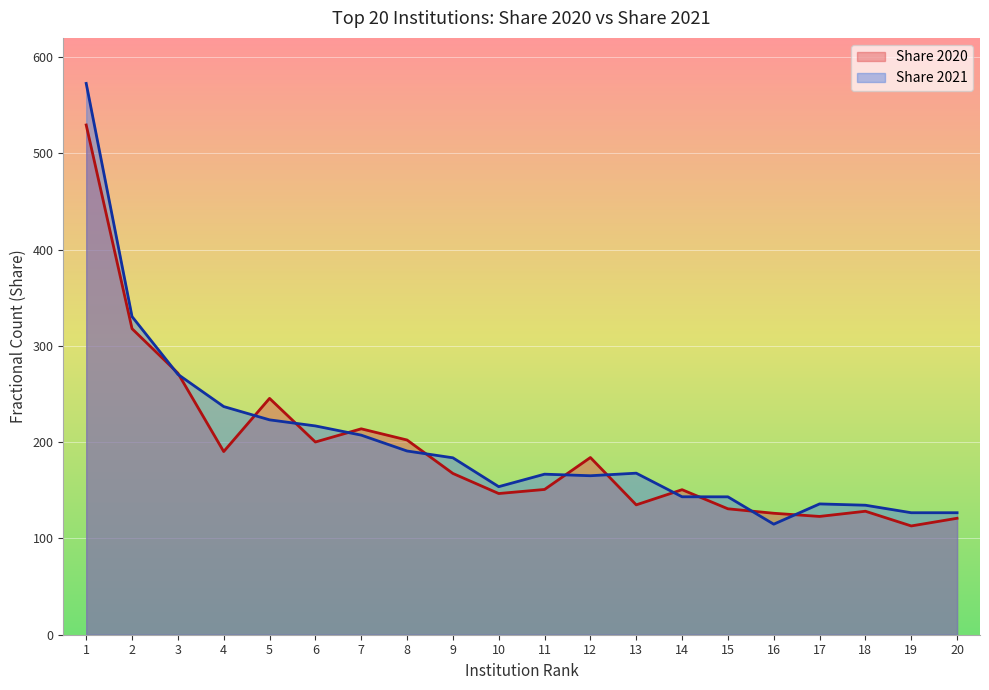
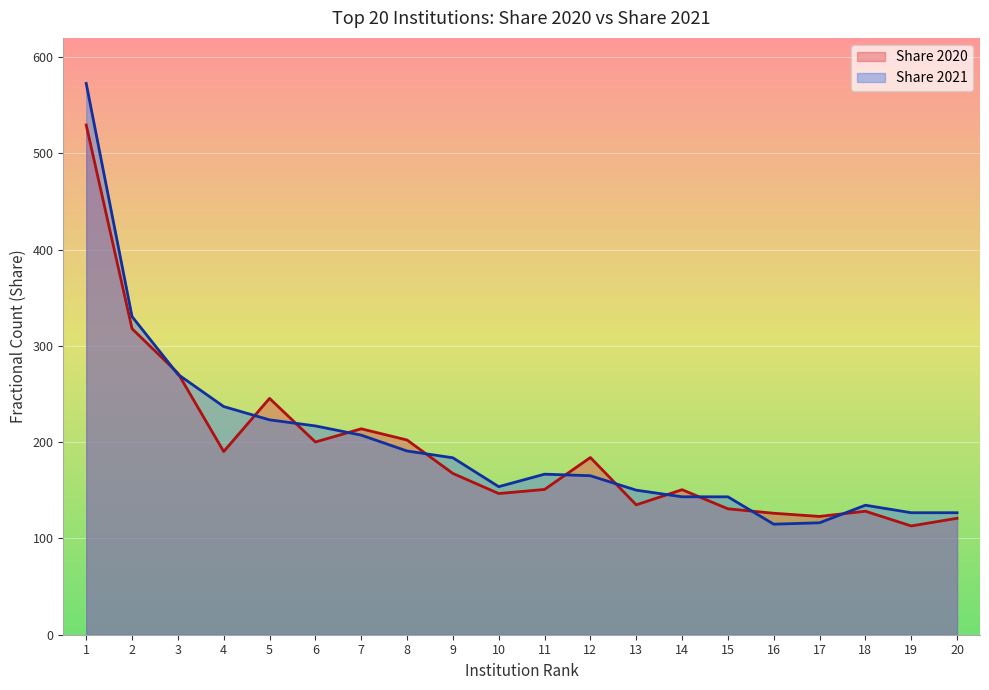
Share 2021, 13: 170 -> 150
Share 2021, 17: 140 -> 120
